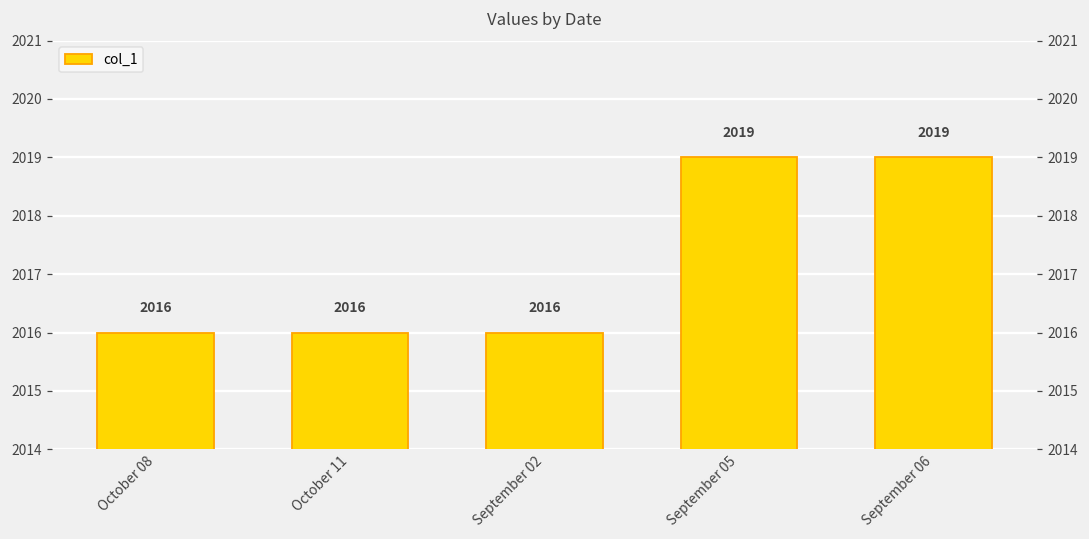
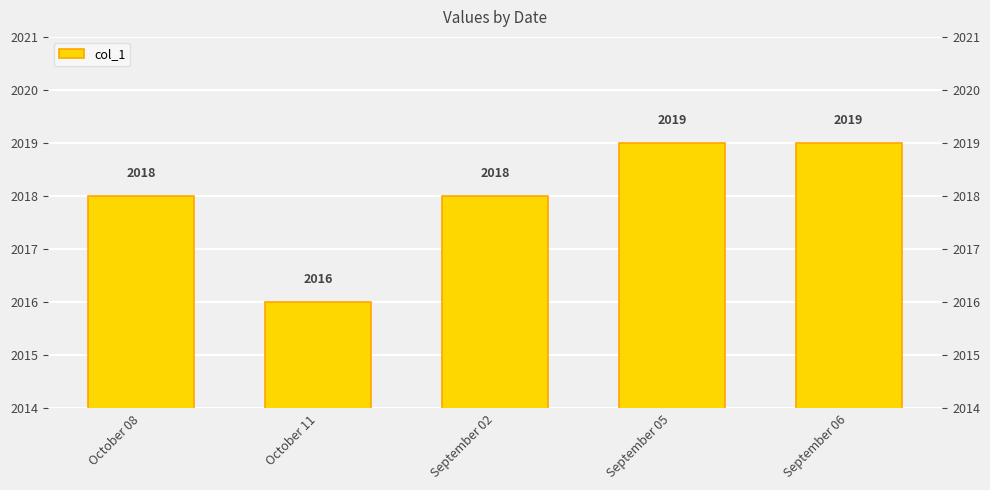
October 08: 2016 -> 2018
September 02: 2016 -> 2018
